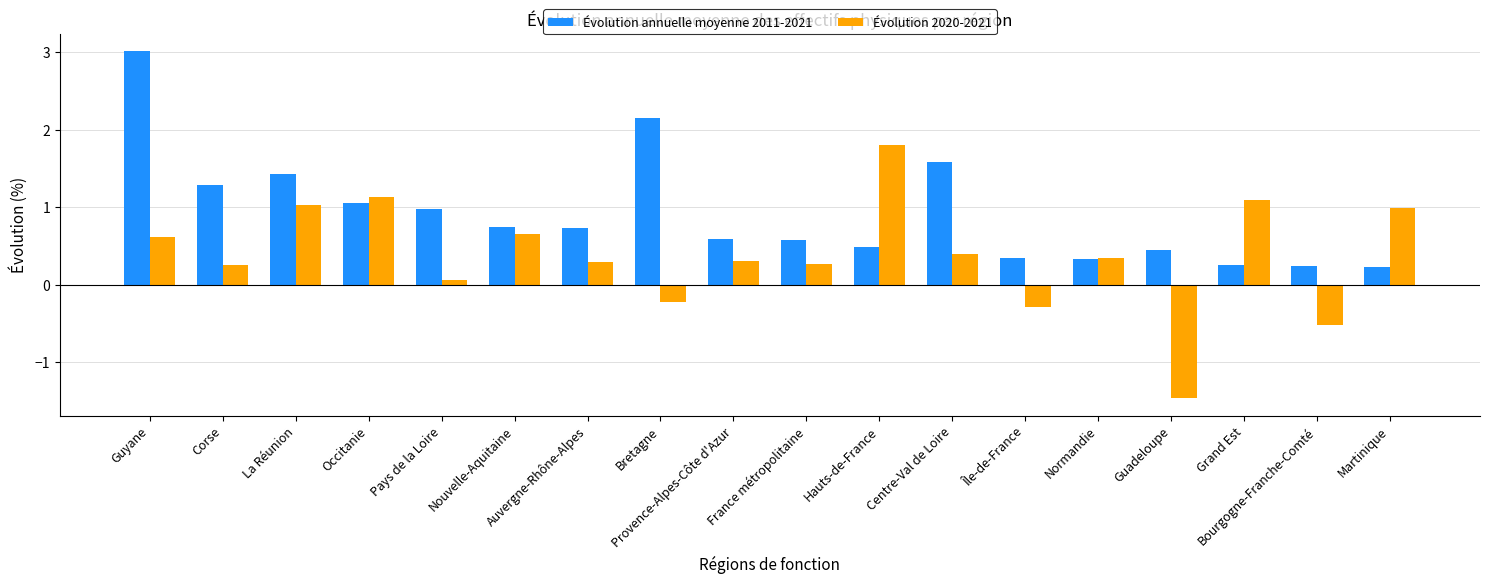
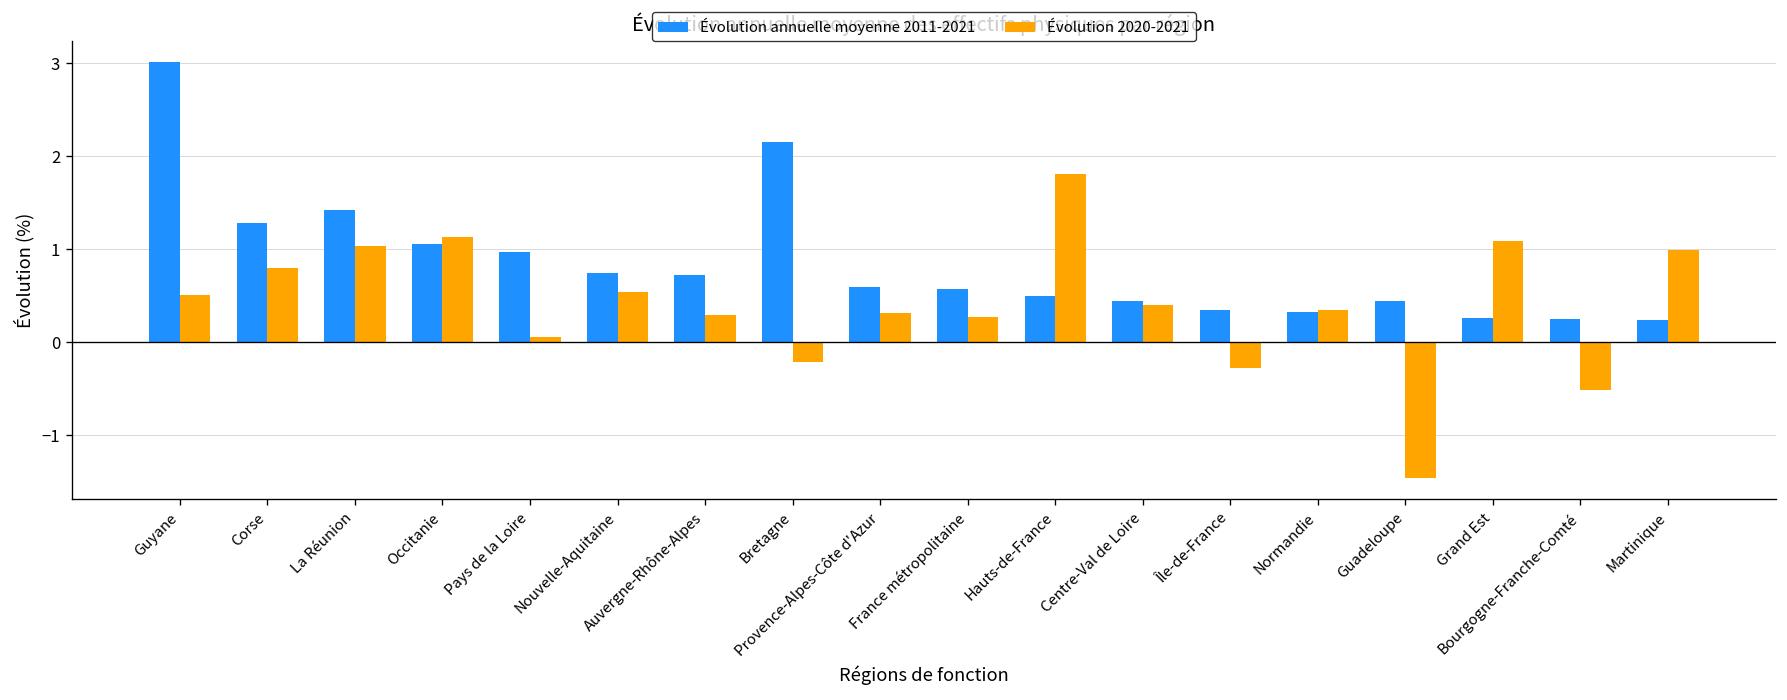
Évolution 2020-2021, Guyane: 0.6 -> 0.5
Évolution 2020-2021, Corse: 0.3 -> 0.8
Évolution 2020-2021, Nouvelle-Aquitaine: 0.7 -> 0.5
Évolution annuelle moyenne 2011-2021, Centre-Val de Loire: 1.6 -> 0.4
